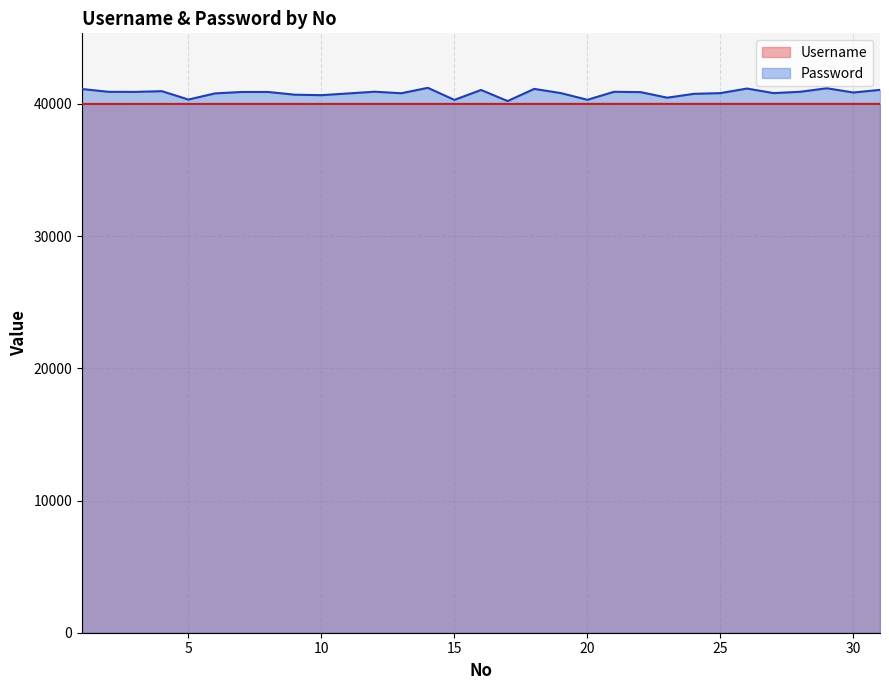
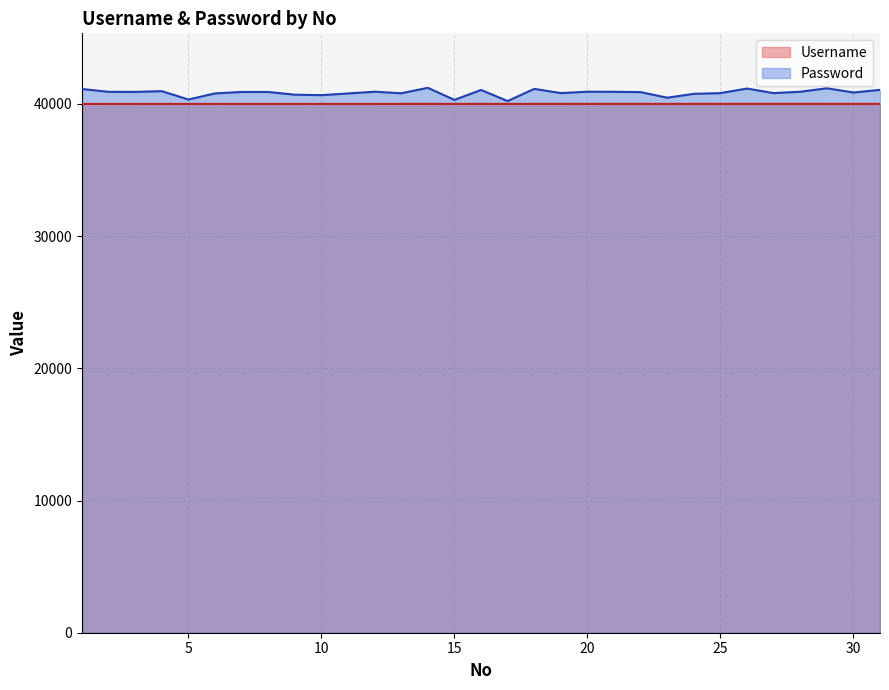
Password, 20: 40300 -> 40900
